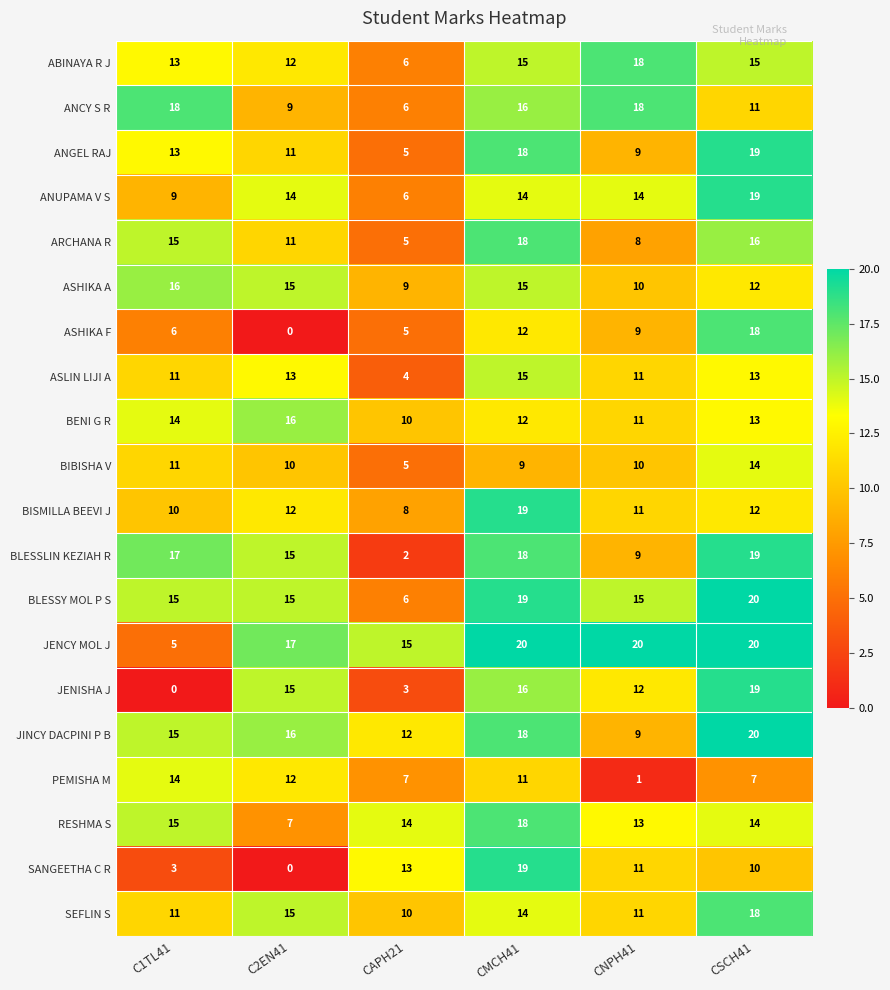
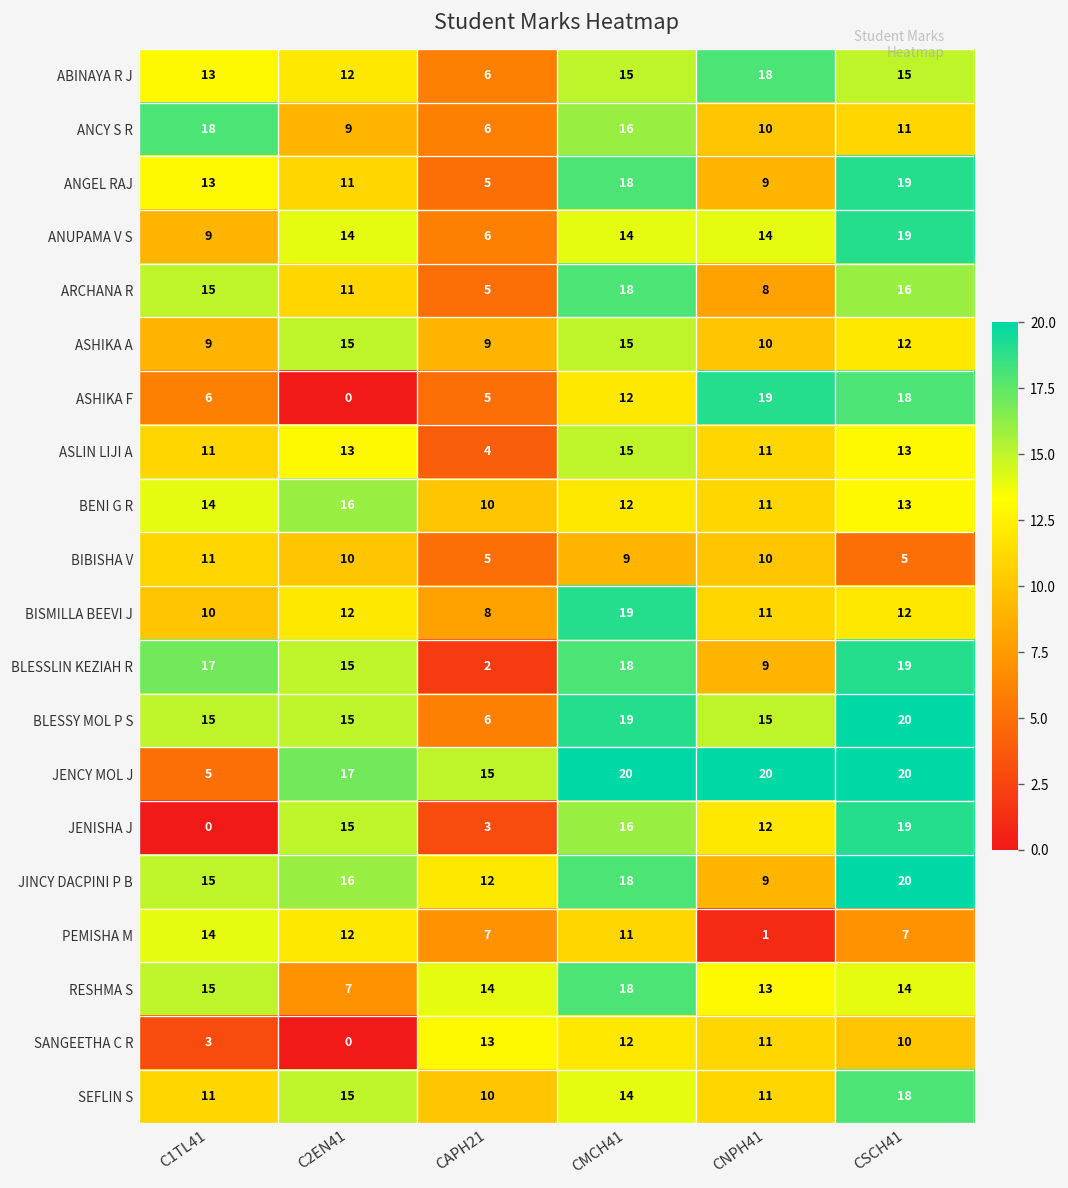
ANCY S R, CNPH41: 18 -> 10
ASHIKA A, C1TL41: 16 -> 9
ASHIKA F, CNPH41: 9 -> 19
BIBISHA V, CSCH41: 14 -> 5
SANGEETHA C R, CMCH41: 19 -> 12
